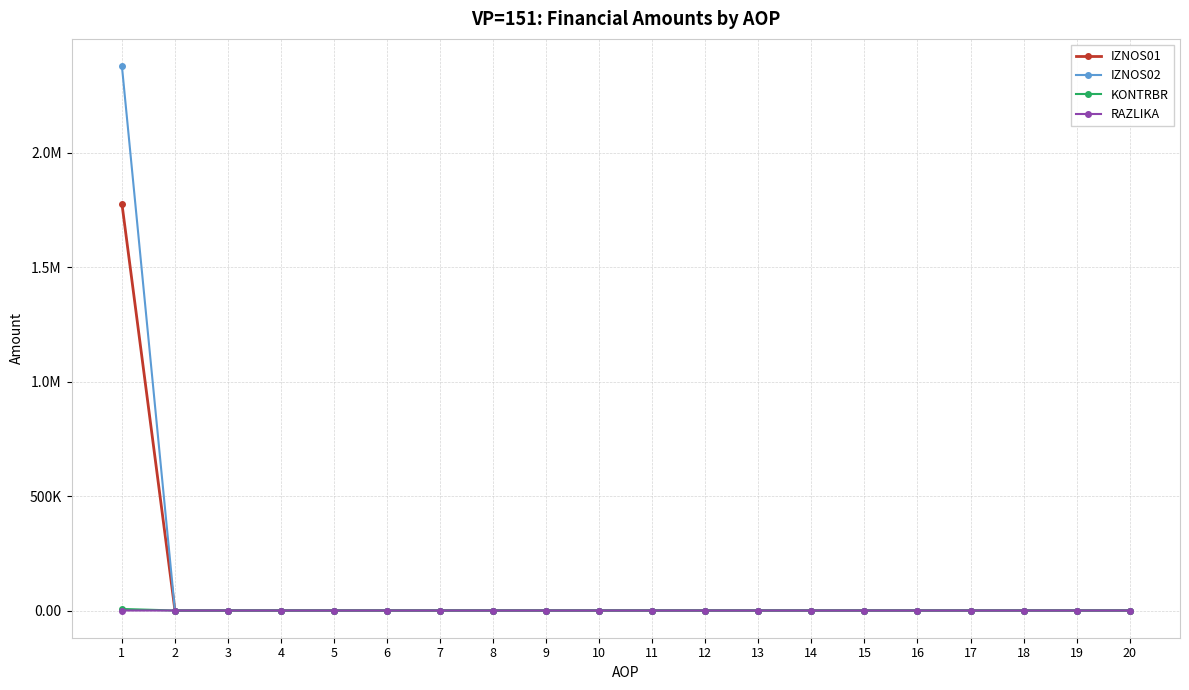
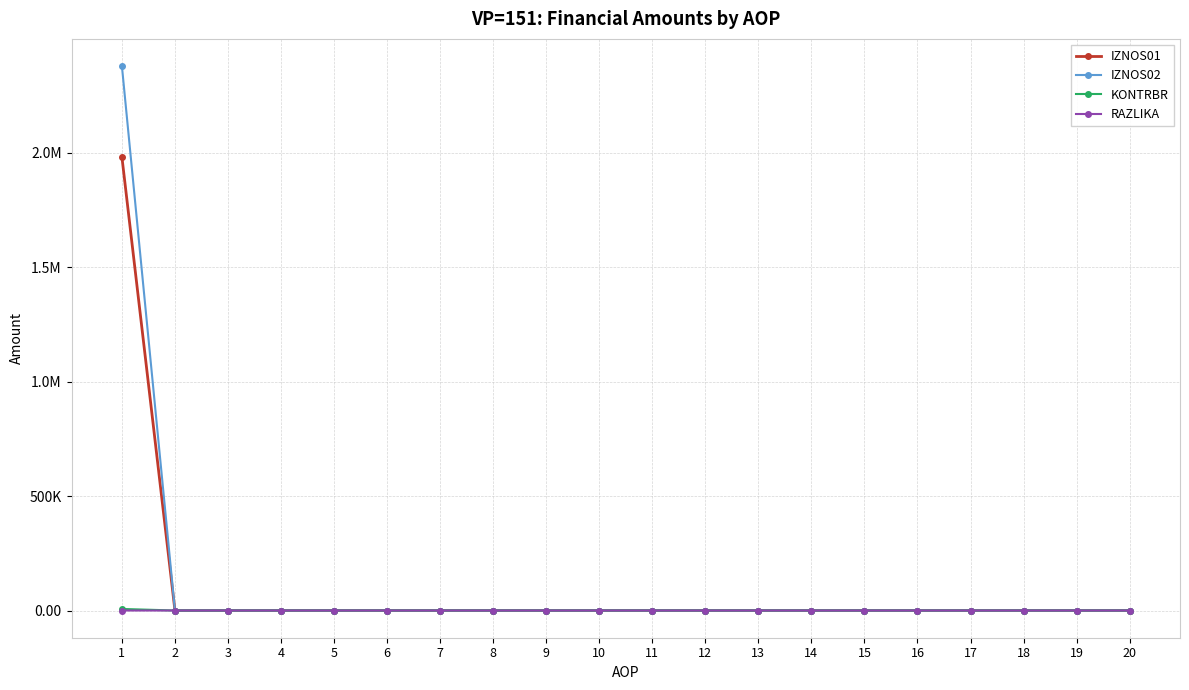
IZNOS01, 1: 1780000 -> 1980000
